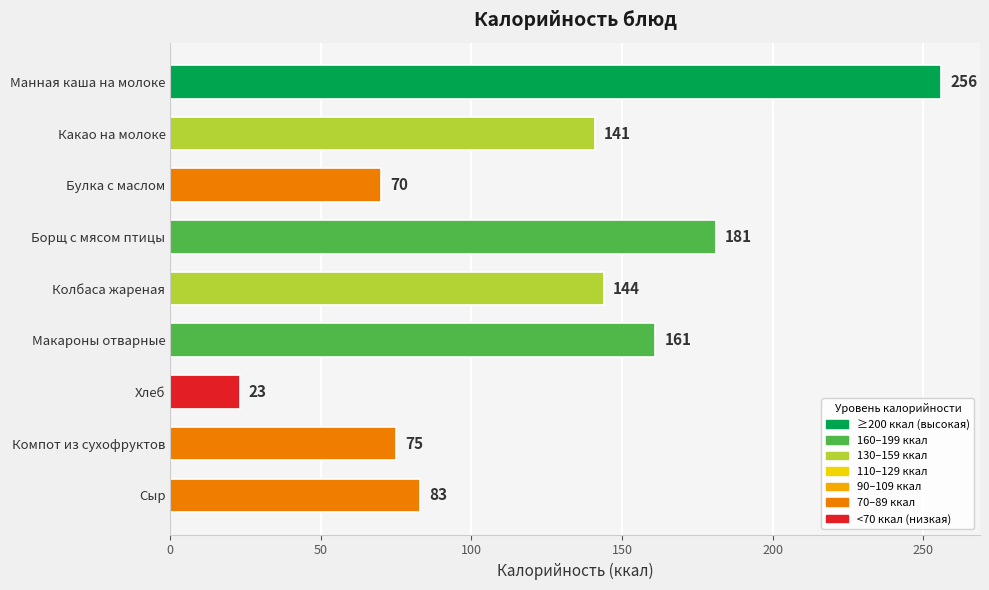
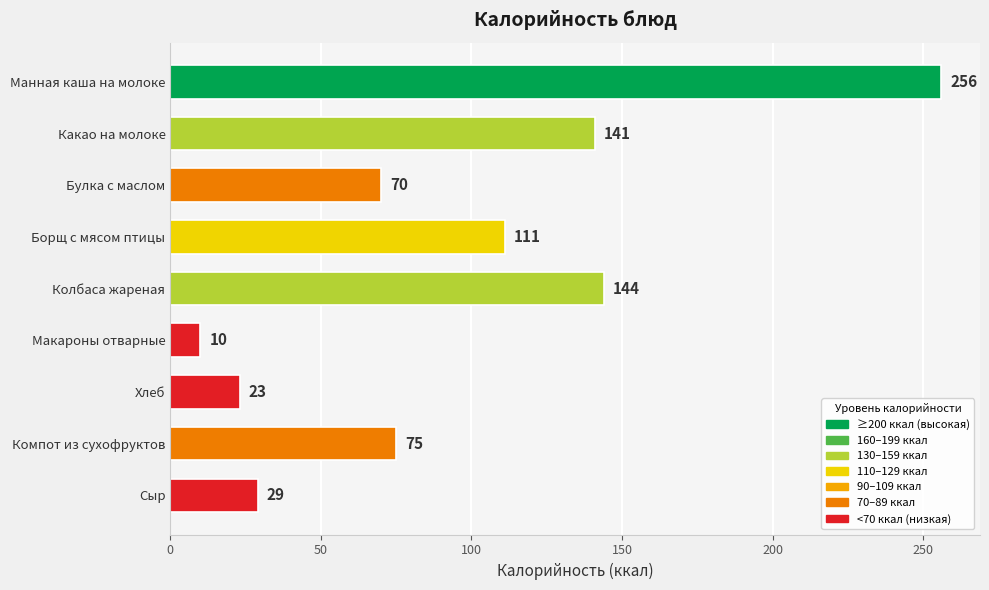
Борщ с мясом птицы: 181 -> 111
Макароны отварные: 161 -> 10
Сыр: 83 -> 29
